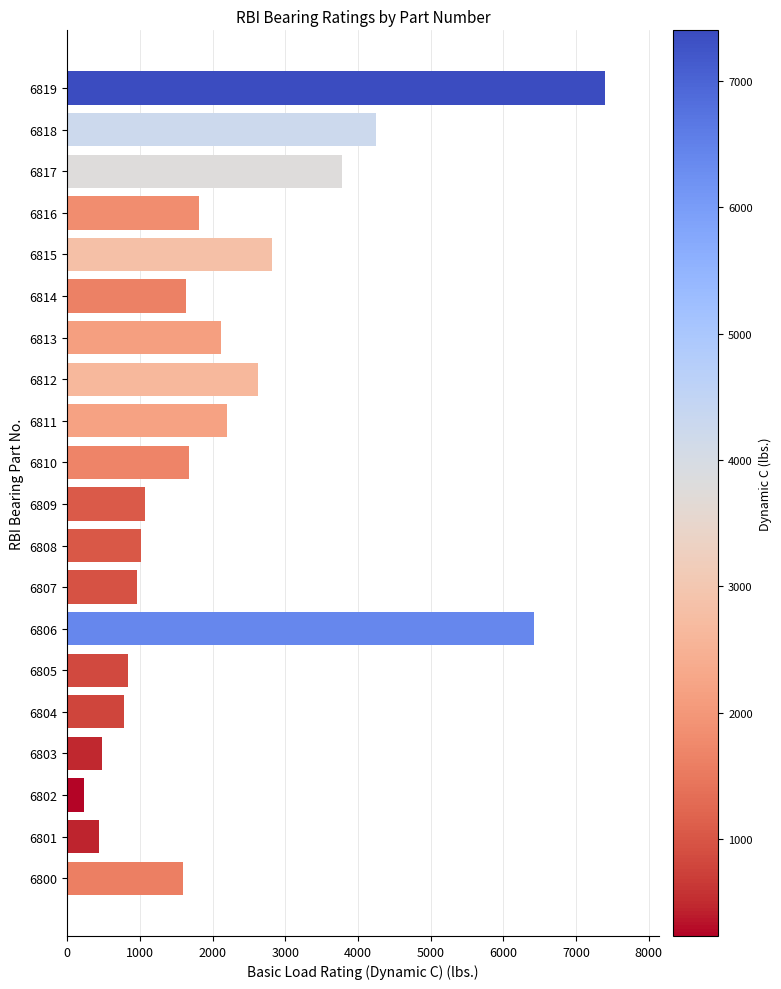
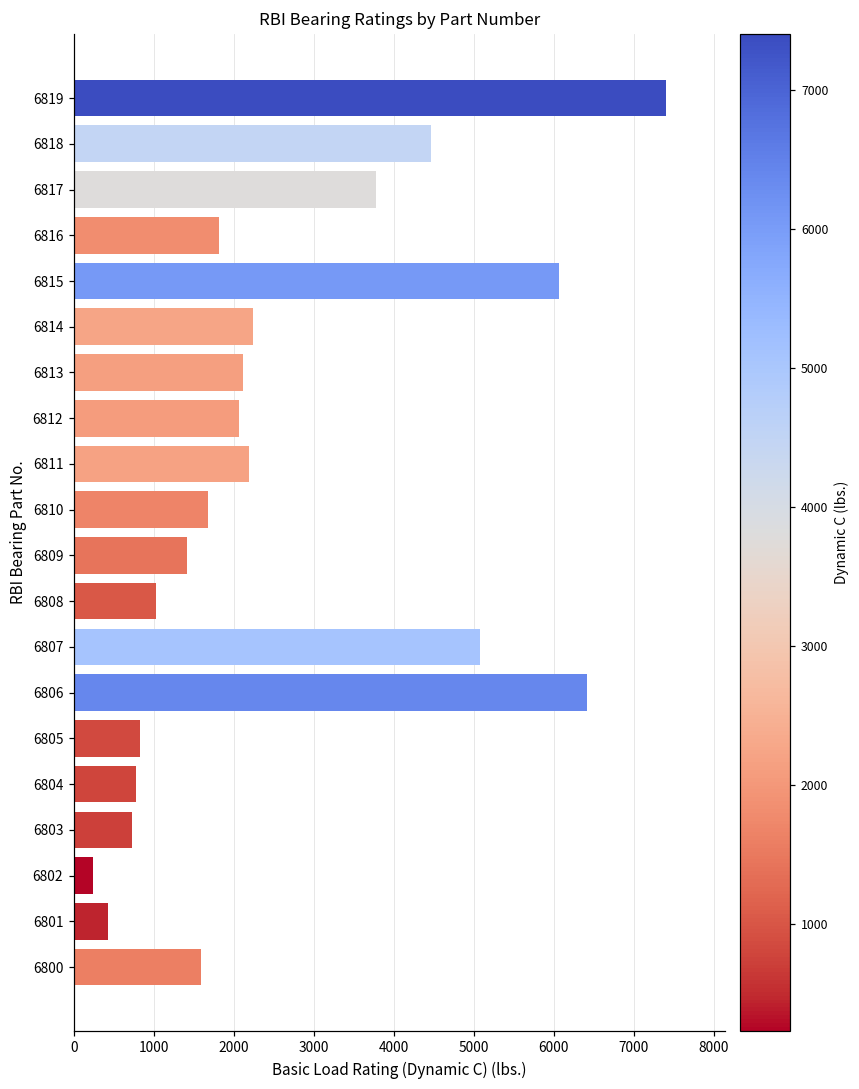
6818: 4300 -> 4500
6815: 2800 -> 6100
6814: 1600 -> 2200
6812: 2600 -> 2100
6809: 1100 -> 1400
6807: 1000 -> 5100
6803: 500 -> 700
